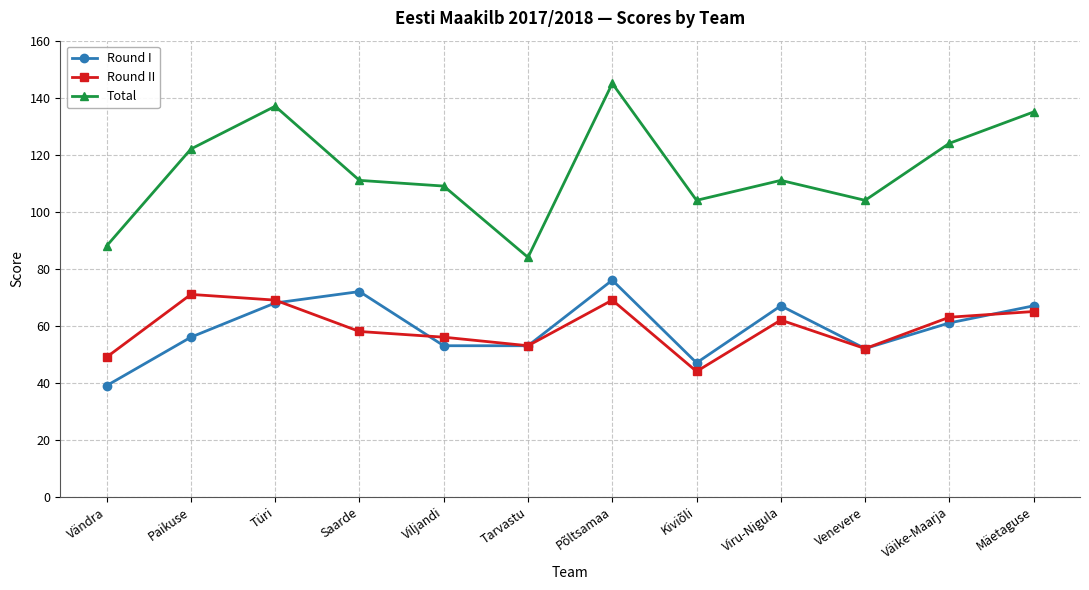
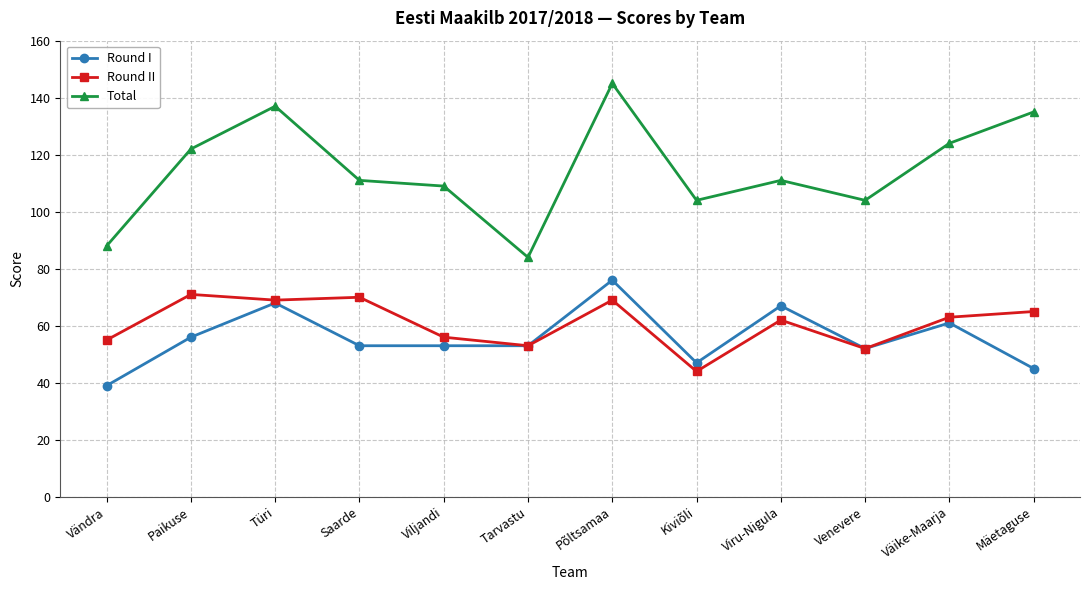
Round II, Vändra: 49 -> 55
Round I, Saarde: 72 -> 53
Round II, Saarde: 58 -> 70
Round I, Mäetaguse: 67 -> 45
